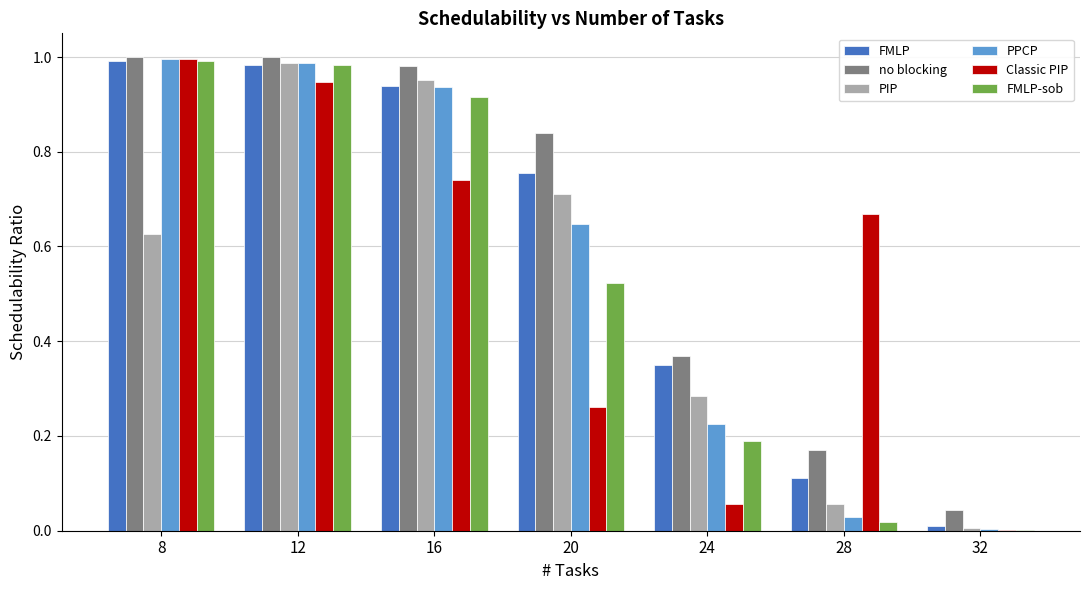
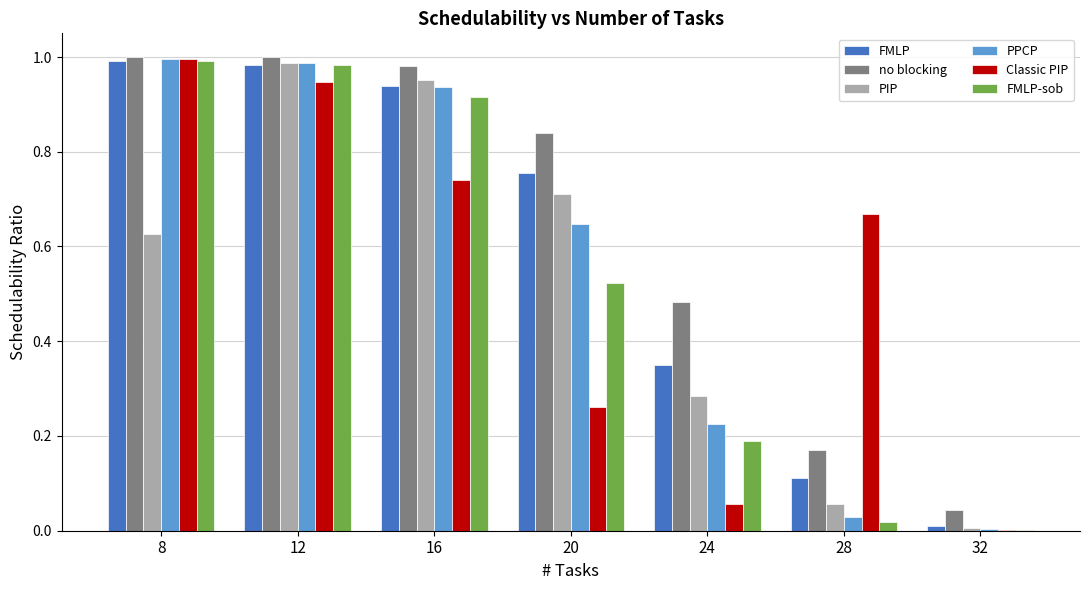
no blocking, 24: 0.37 -> 0.48
